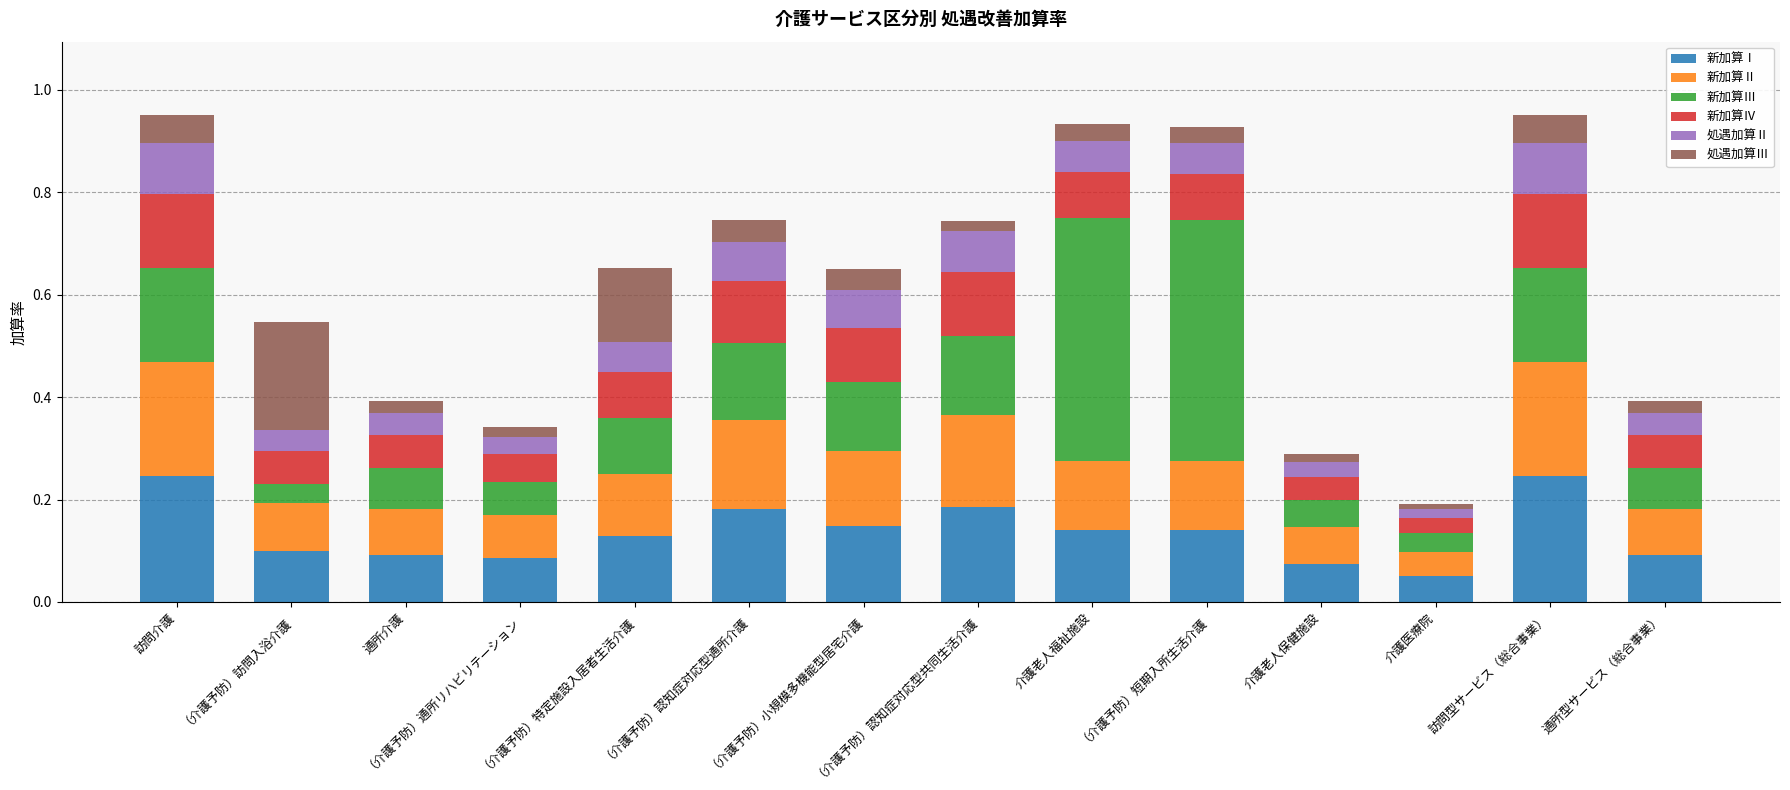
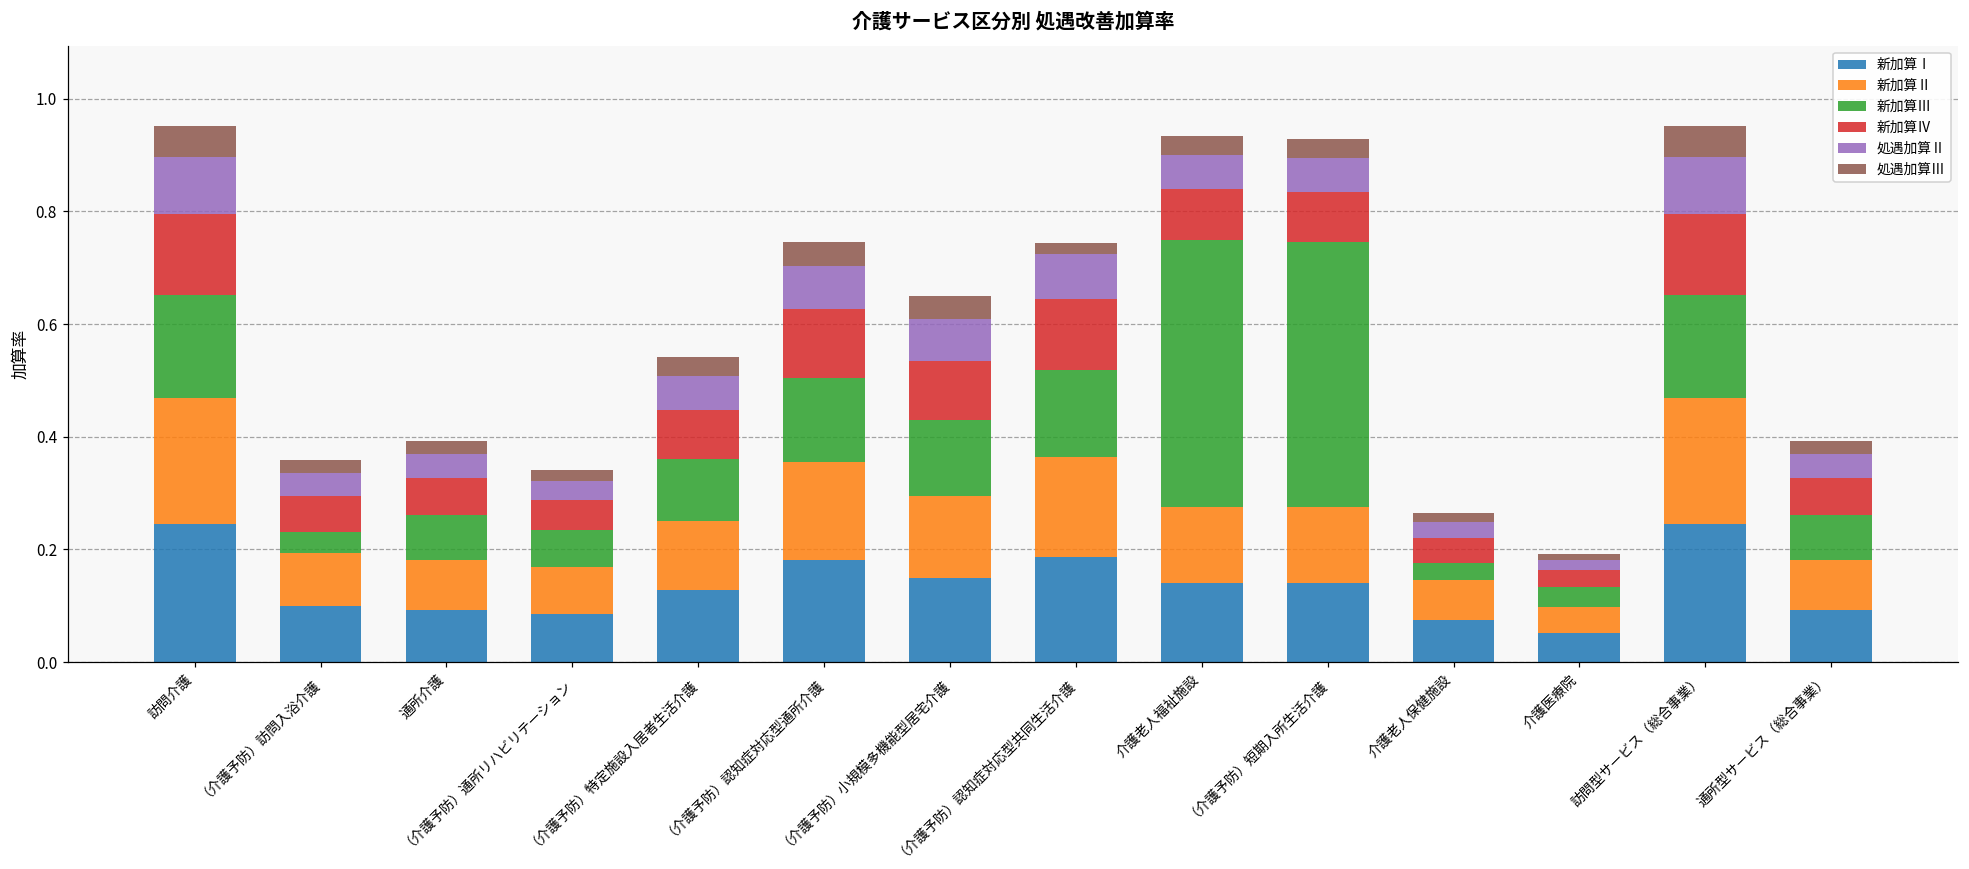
処遇加算Ⅲ, （介護予防）訪問入浴介護: 0.21 -> 0.02
処遇加算Ⅲ, （介護予防）特定施設入居者生活介護: 0.14 -> 0.03
新加算Ⅲ, 介護老人保健施設: 0.05 -> 0.03
